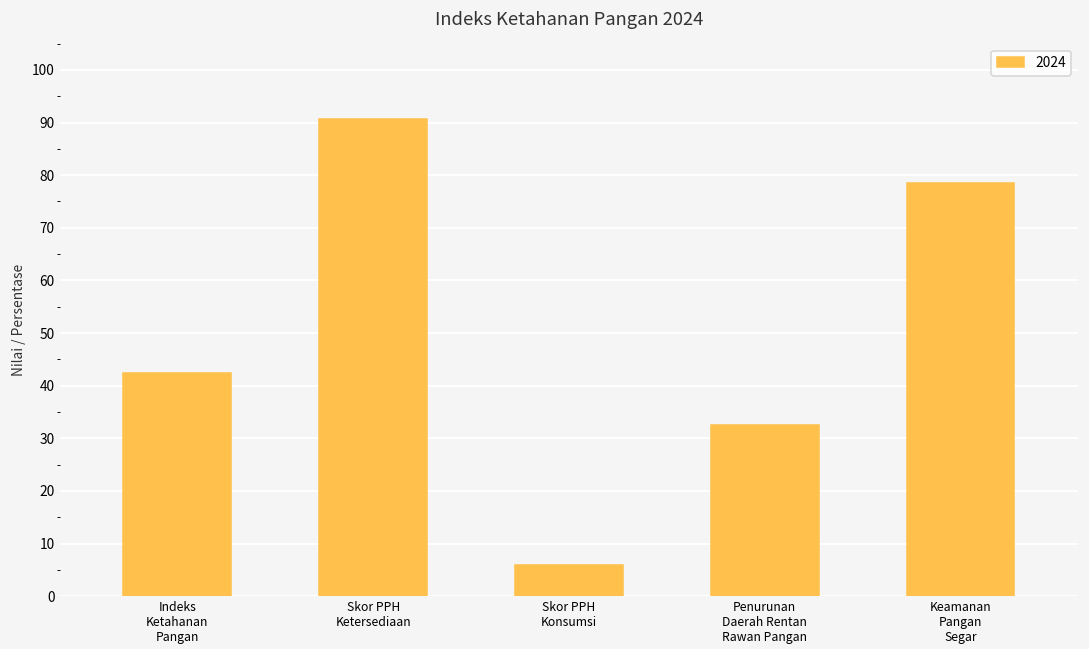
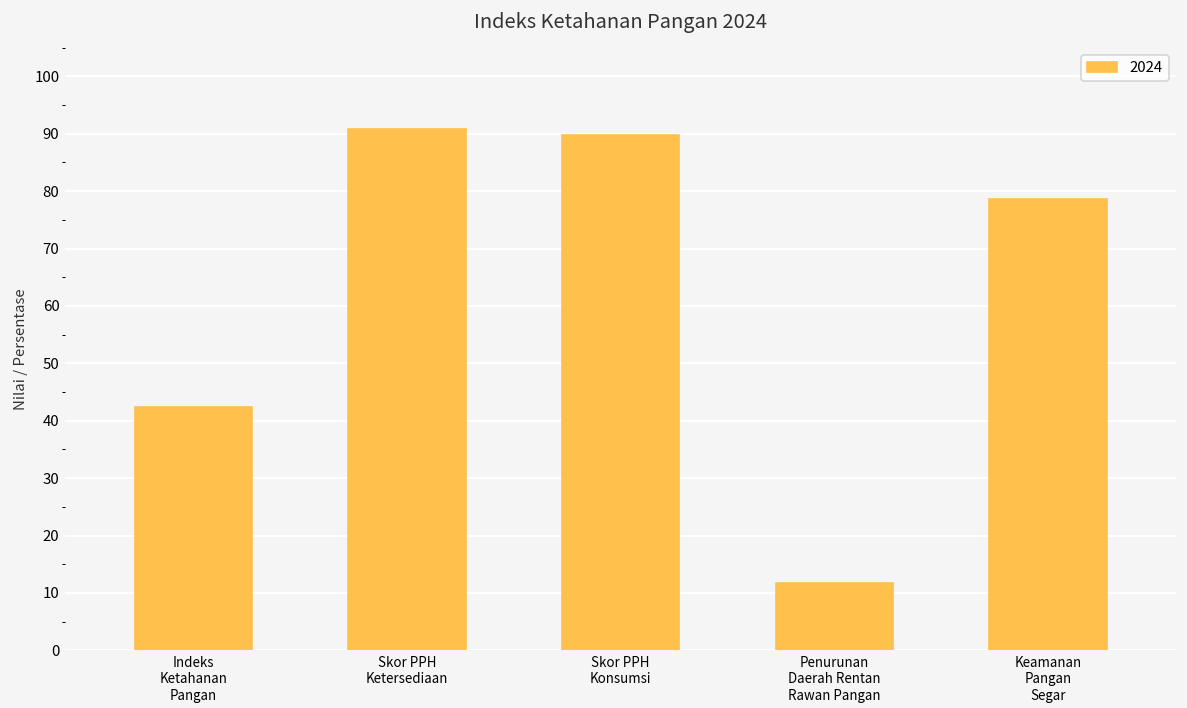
Skor PPH Konsumsi: 6 -> 90
Penurunan Daerah Rentan Rawan Pangan: 33 -> 12
